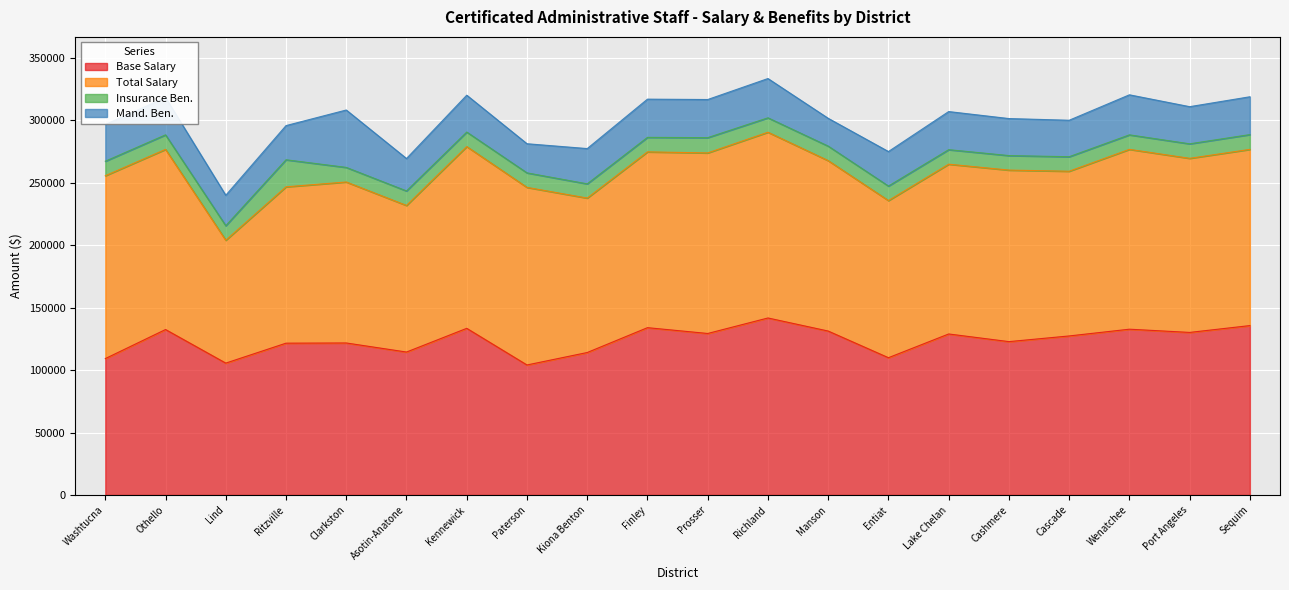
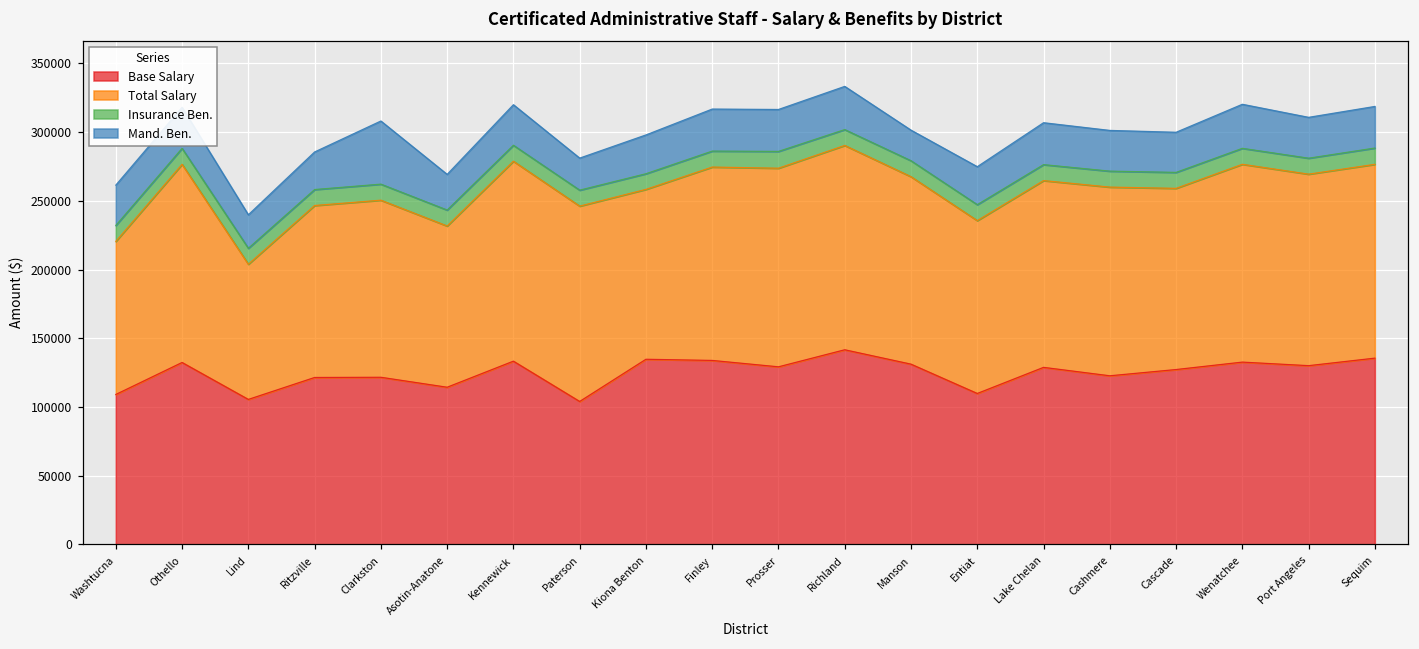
Total Salary, Washtucna: 146000 -> 111000
Insurance Ben., Ritzville: 22000 -> 12000
Base Salary, Kiona Benton: 114000 -> 135000
